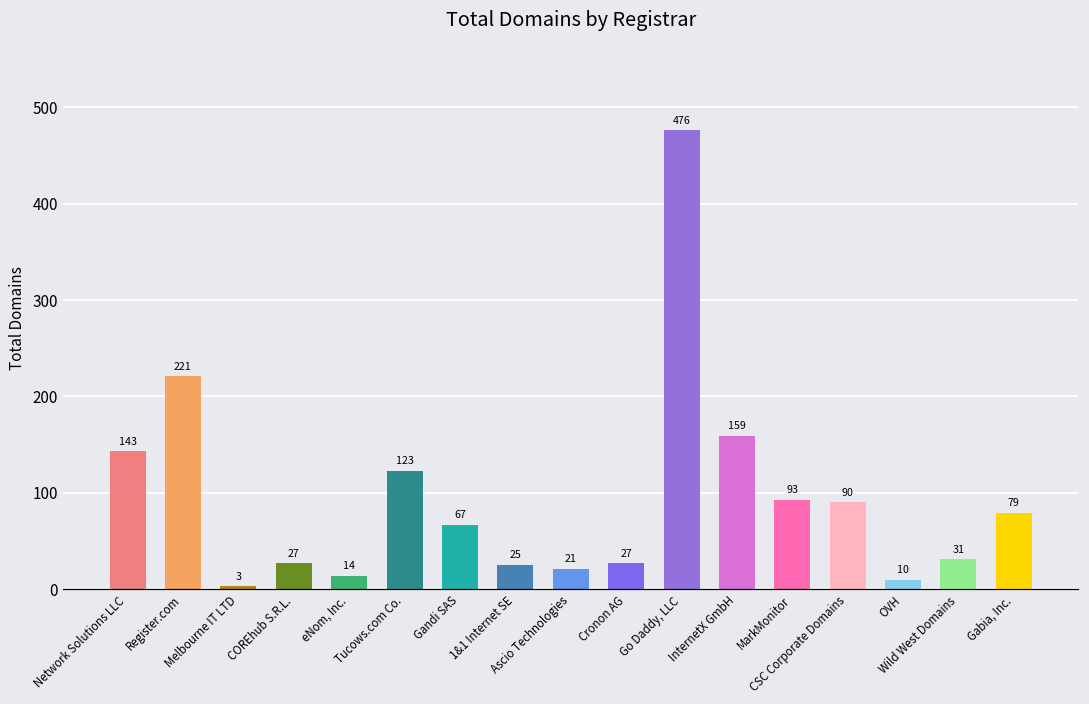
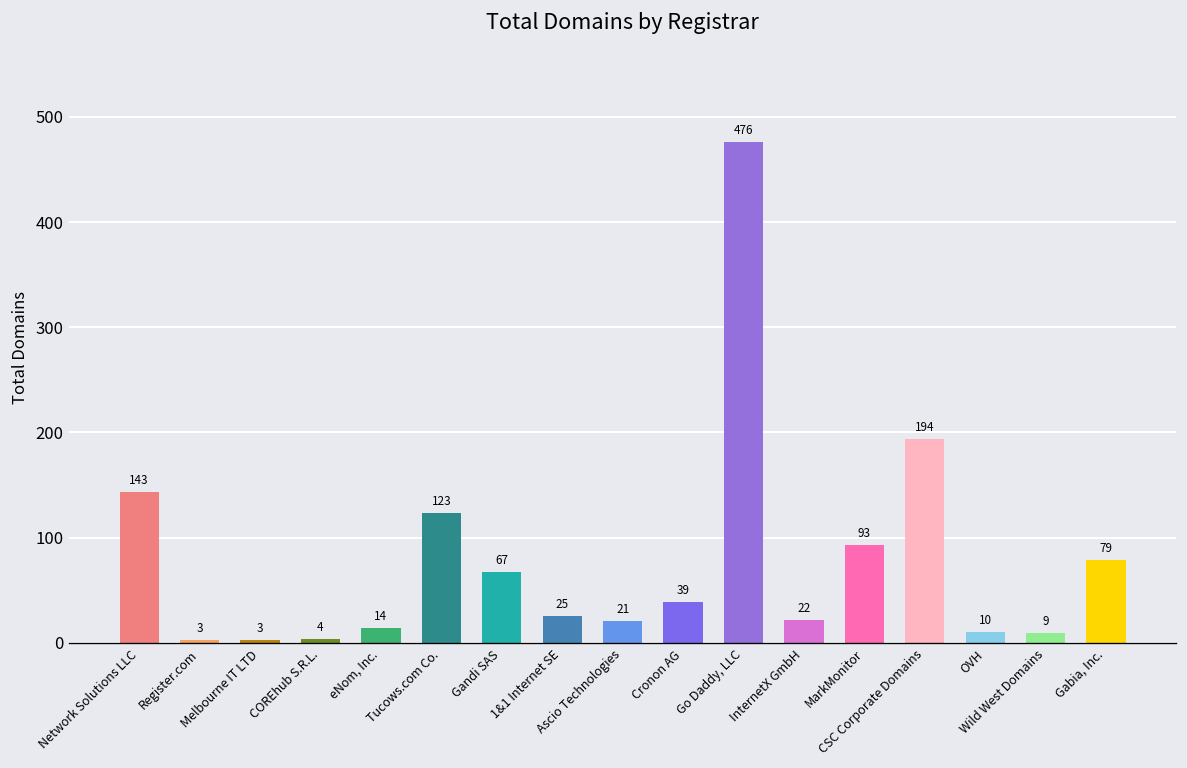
Register.com: 221 -> 3
COREhub S.R.L.: 27 -> 4
Cronon AG: 27 -> 39
InternetX GmbH: 159 -> 22
CSC Corporate Domains: 90 -> 194
Wild West Domains: 31 -> 9
